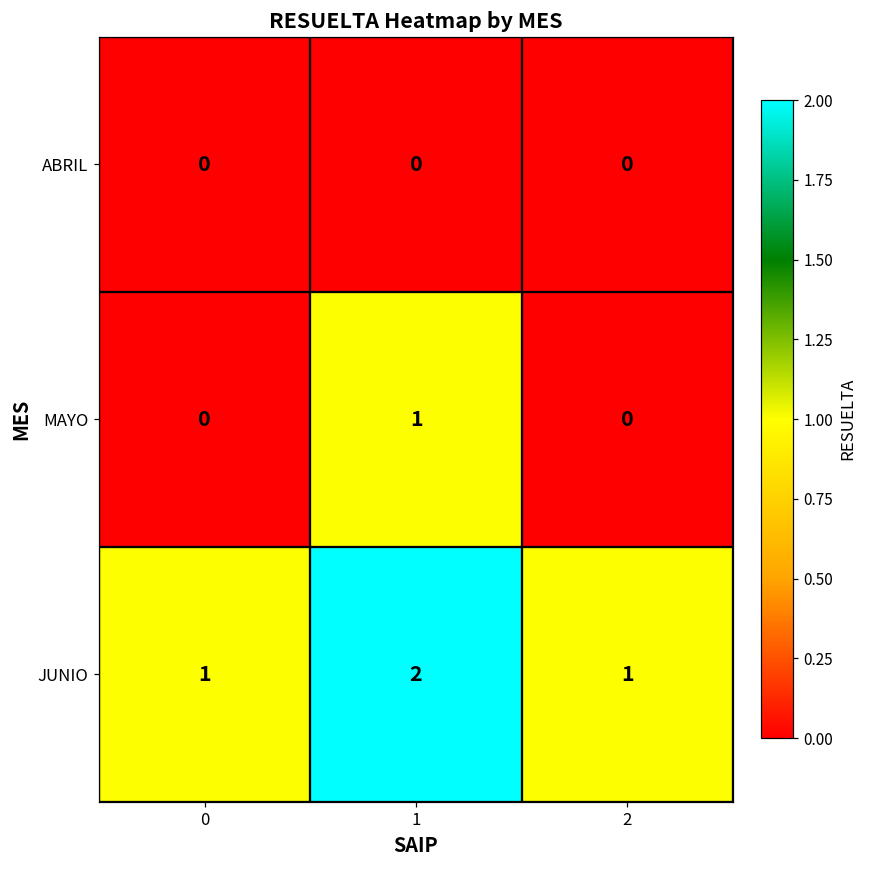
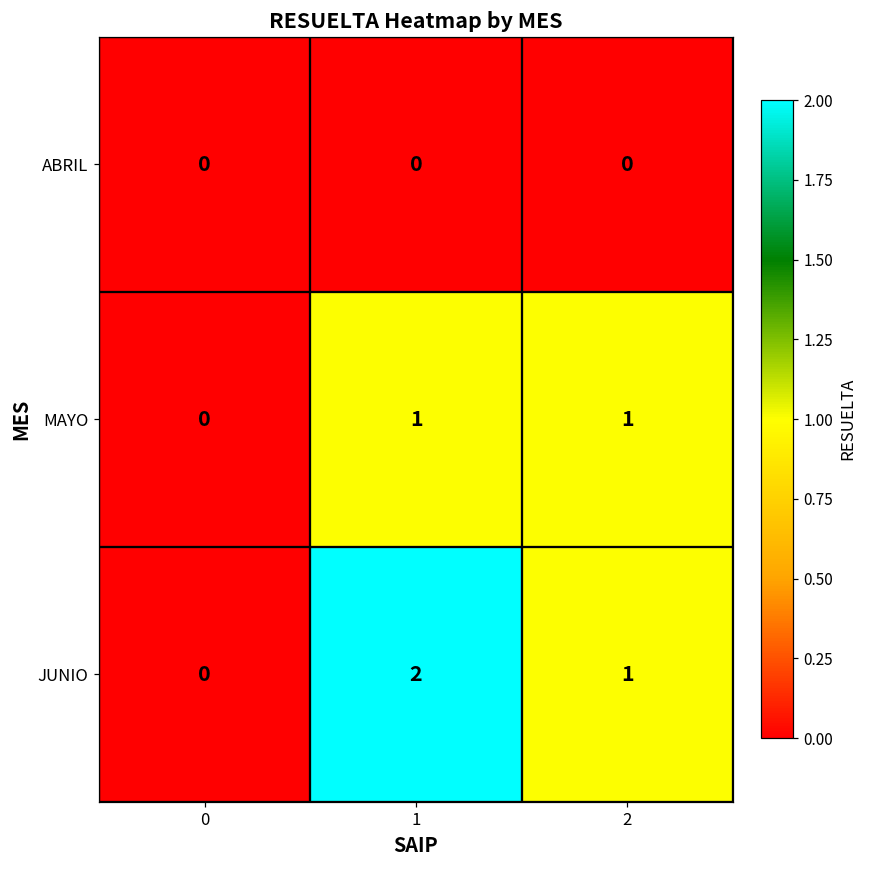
MAYO, 2: 0 -> 1
JUNIO, 0: 1 -> 0
